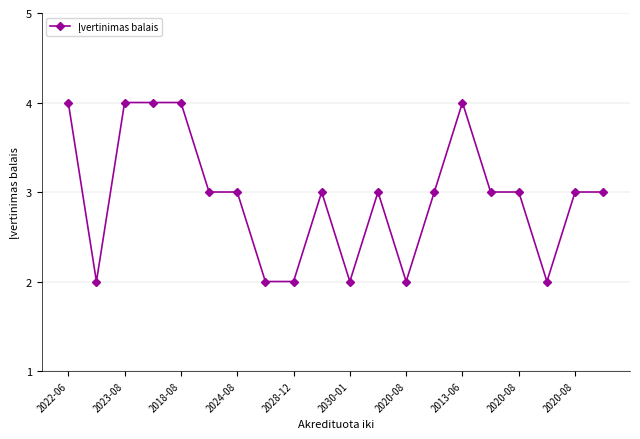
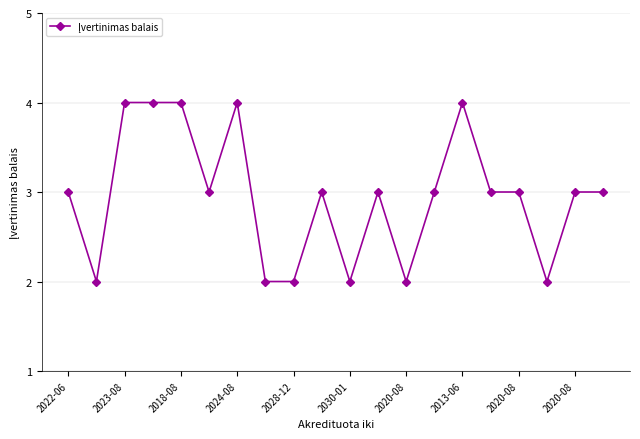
2022-06: 4 -> 3
2024-08: 3 -> 4
